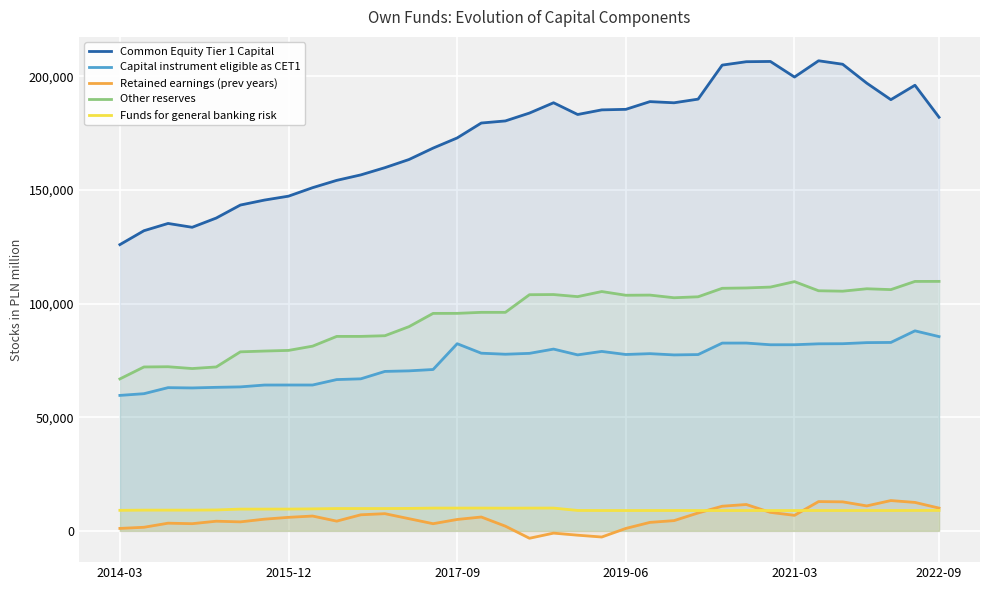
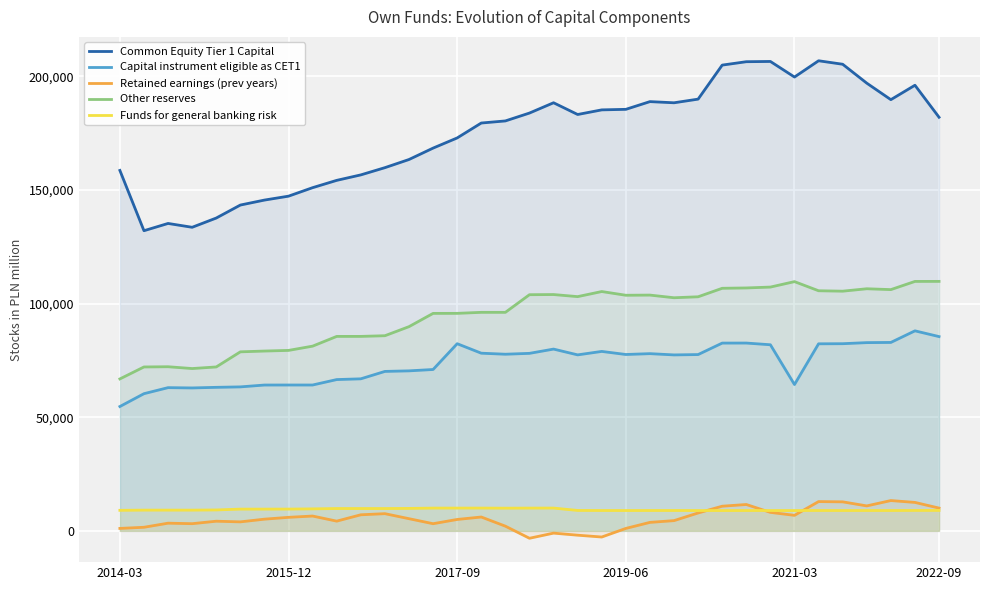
Common Equity Tier 1 Capital, 2014-03: 126,000 -> 159,000
Capital instrument eligible as CET1, 2014-03: 60,000 -> 55,000
Capital instrument eligible as CET1, 2021-03: 82,000 -> 64,000
